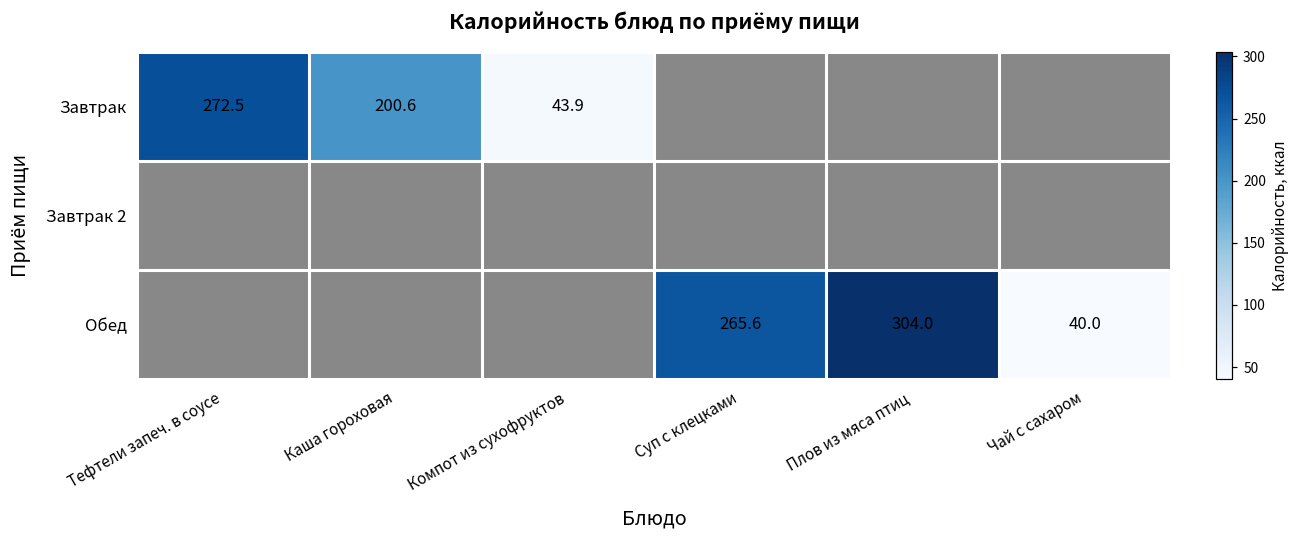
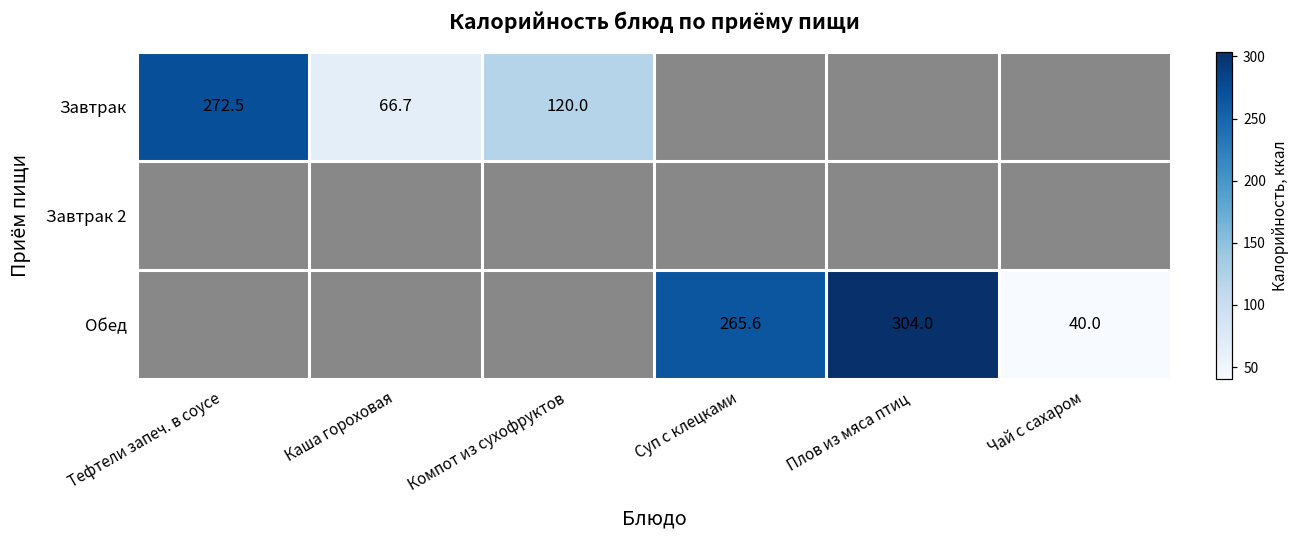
Завтрак, Каша гороховая: 200.6 -> 66.7
Завтрак, Компот из сухофруктов: 43.9 -> 120.0
